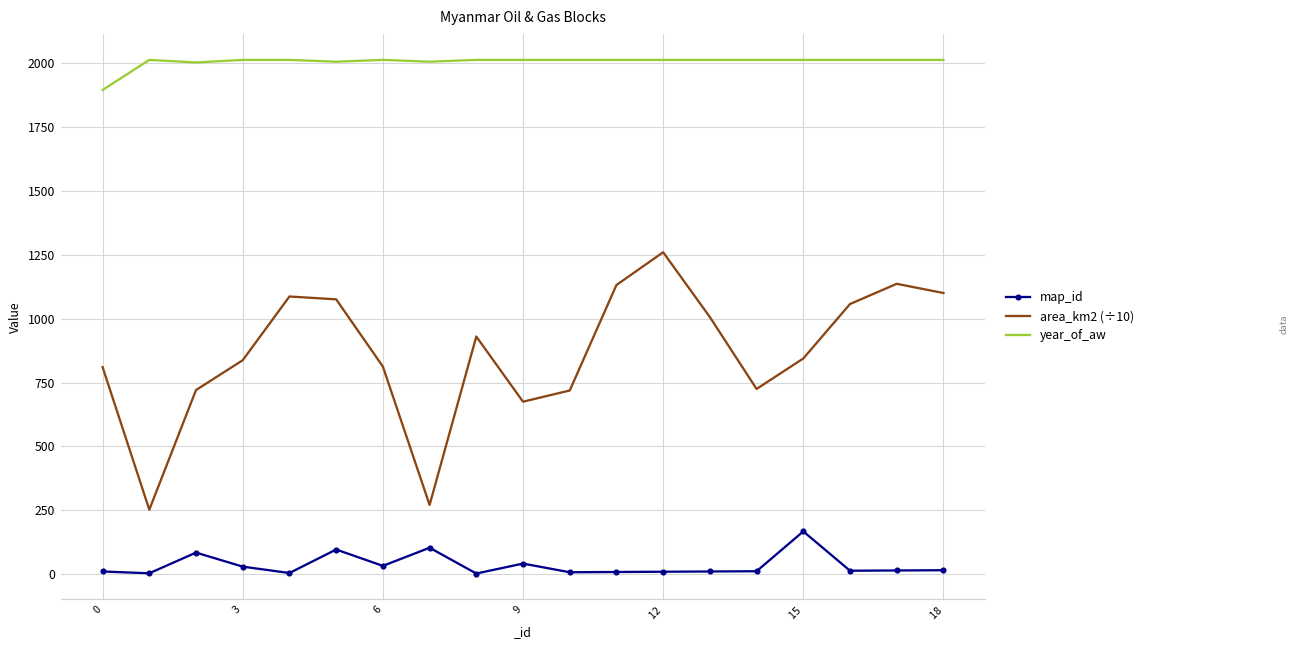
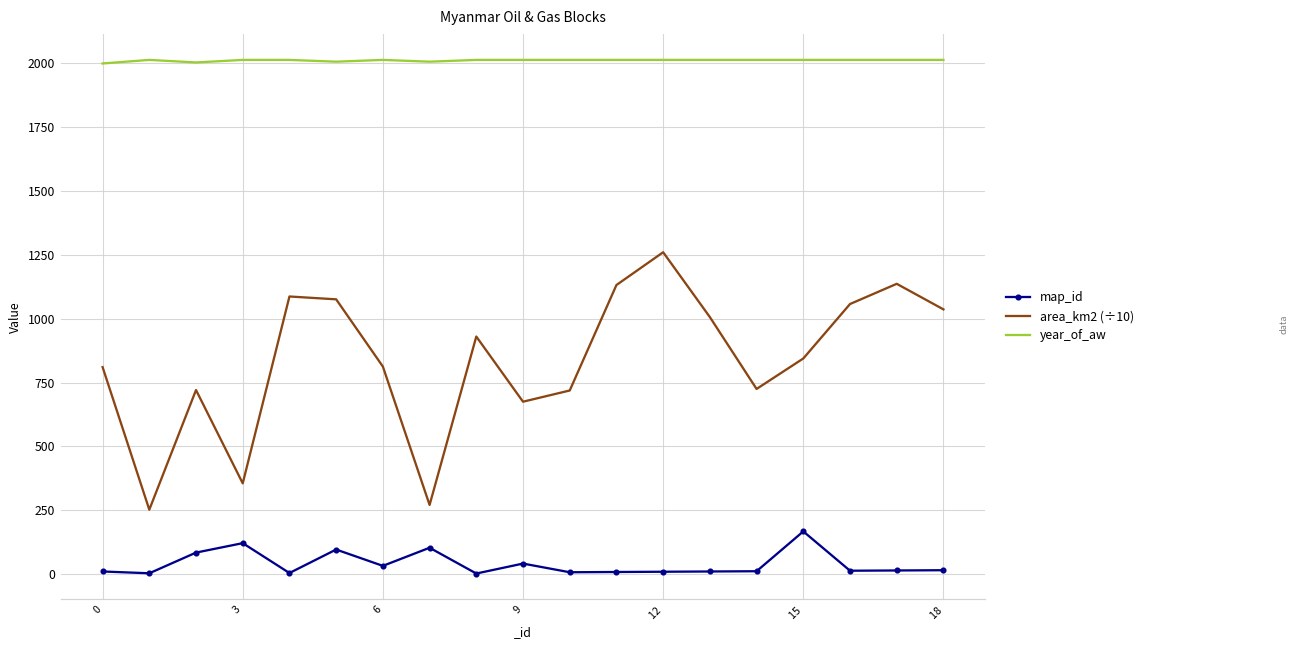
year_of_aw, 0: 1900 -> 2000
map_id, 3: 30 -> 120
area_km2 (÷10), 3: 840 -> 360
area_km2 (÷10), 18: 1100 -> 1040
